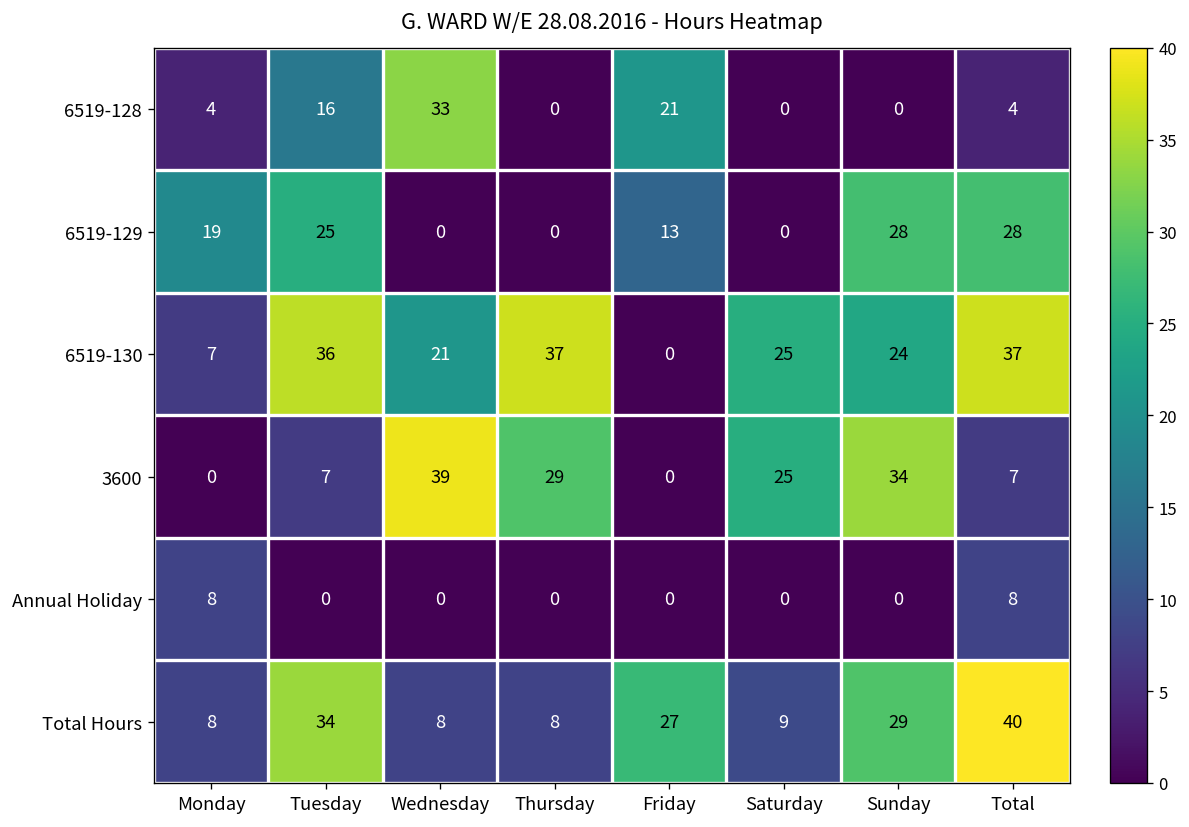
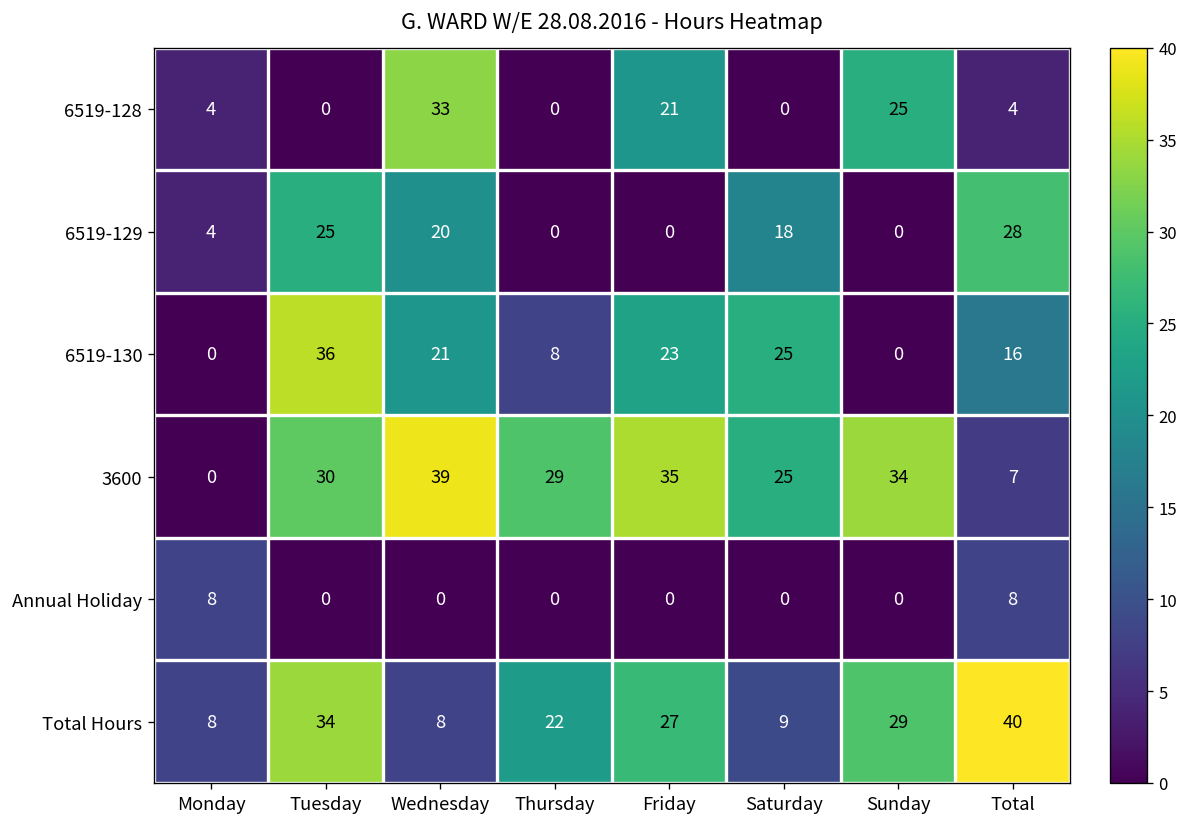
6519-128, Tuesday: 16 -> 0
6519-128, Sunday: 0 -> 25
6519-129, Monday: 19 -> 4
6519-129, Wednesday: 0 -> 20
6519-129, Friday: 13 -> 0
6519-129, Saturday: 0 -> 18
6519-129, Sunday: 28 -> 0
6519-130, Monday: 7 -> 0
6519-130, Thursday: 37 -> 8
6519-130, Friday: 0 -> 23
6519-130, Sunday: 24 -> 0
6519-130, Total: 37 -> 16
3600, Tuesday: 7 -> 30
3600, Friday: 0 -> 35
Total Hours, Thursday: 8 -> 22
